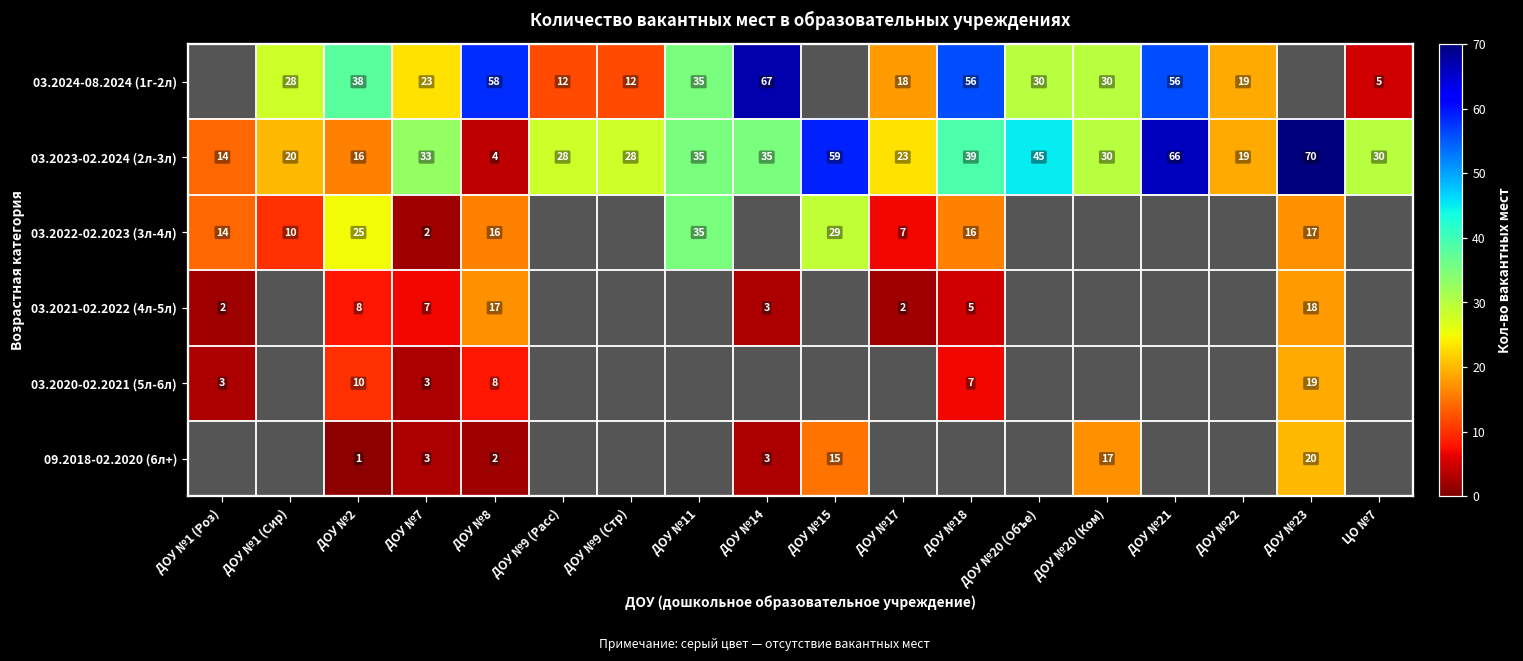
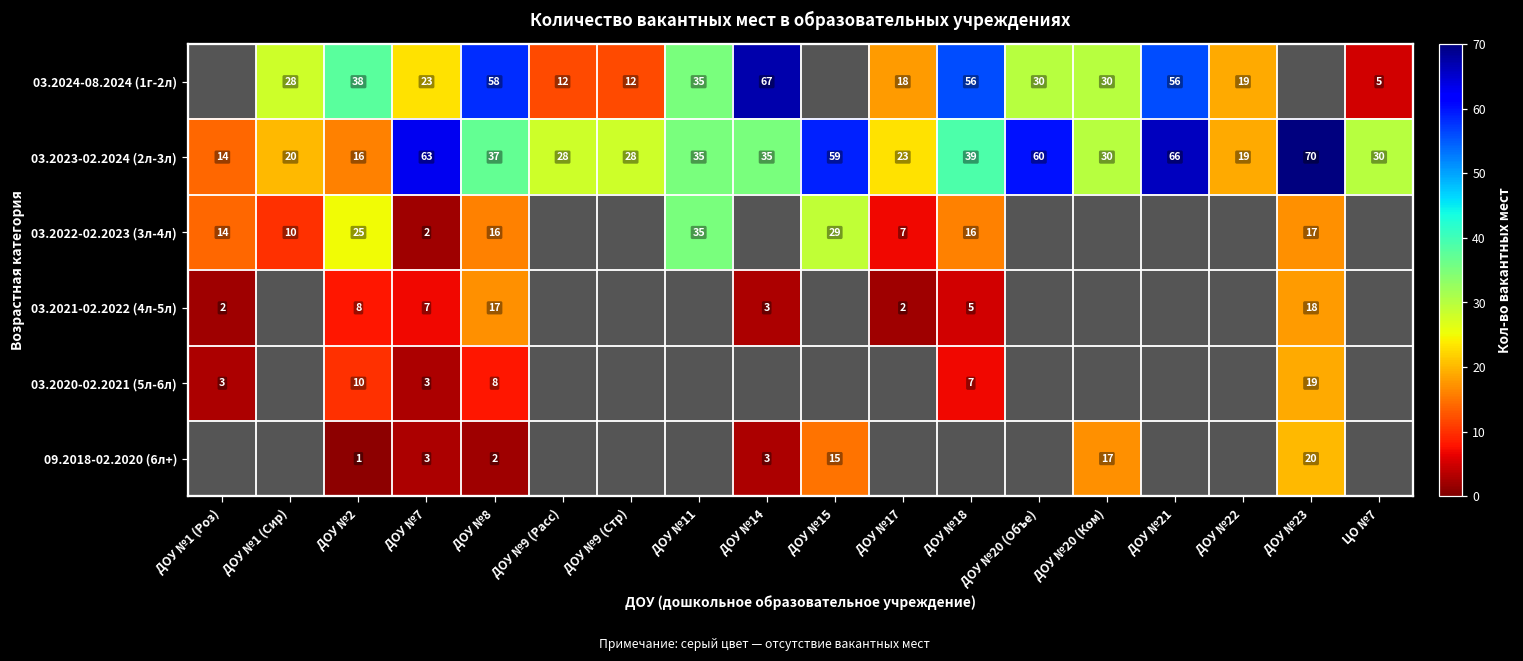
03.2023-02.2024 (2л-3л), ДОУ №7: 33 -> 63
03.2023-02.2024 (2л-3л), ДОУ №8: 4 -> 37
03.2023-02.2024 (2л-3л), ДОУ №20 (Объе): 45 -> 60
